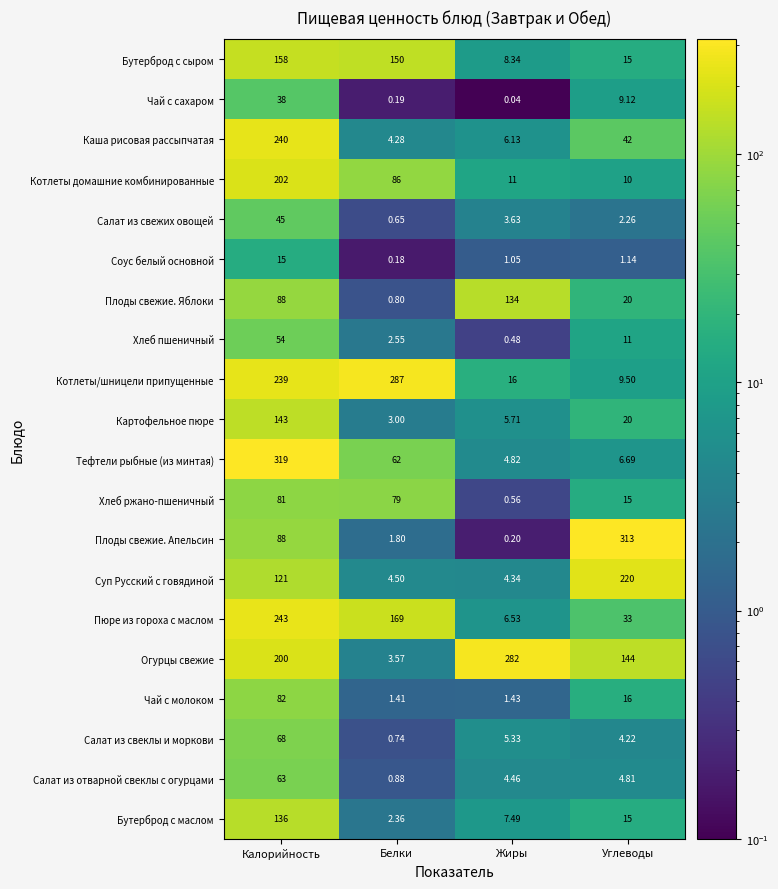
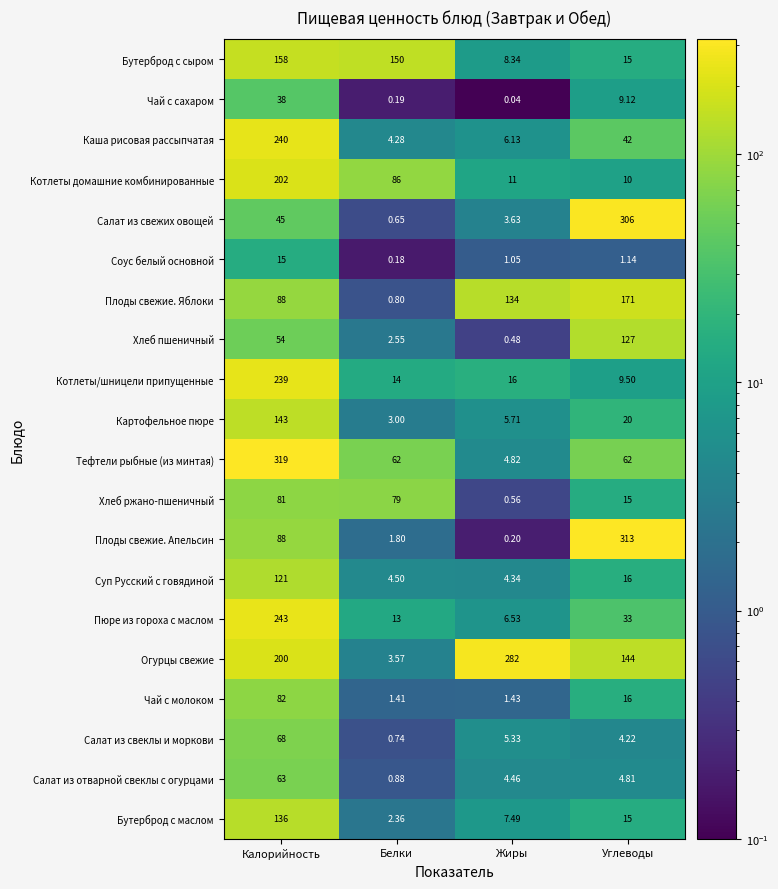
Салат из свежих овощей, Углеводы: 2.26 -> 306
Плоды свежие. Яблоки, Углеводы: 20 -> 171
Хлеб пшеничный, Углеводы: 11 -> 127
Котлеты/шницели припущенные, Белки: 287 -> 14
Тефтели рыбные (из минтая), Углеводы: 6.69 -> 62
Суп Русский с говядиной, Углеводы: 220 -> 16
Пюре из гороха с маслом, Белки: 169 -> 13
